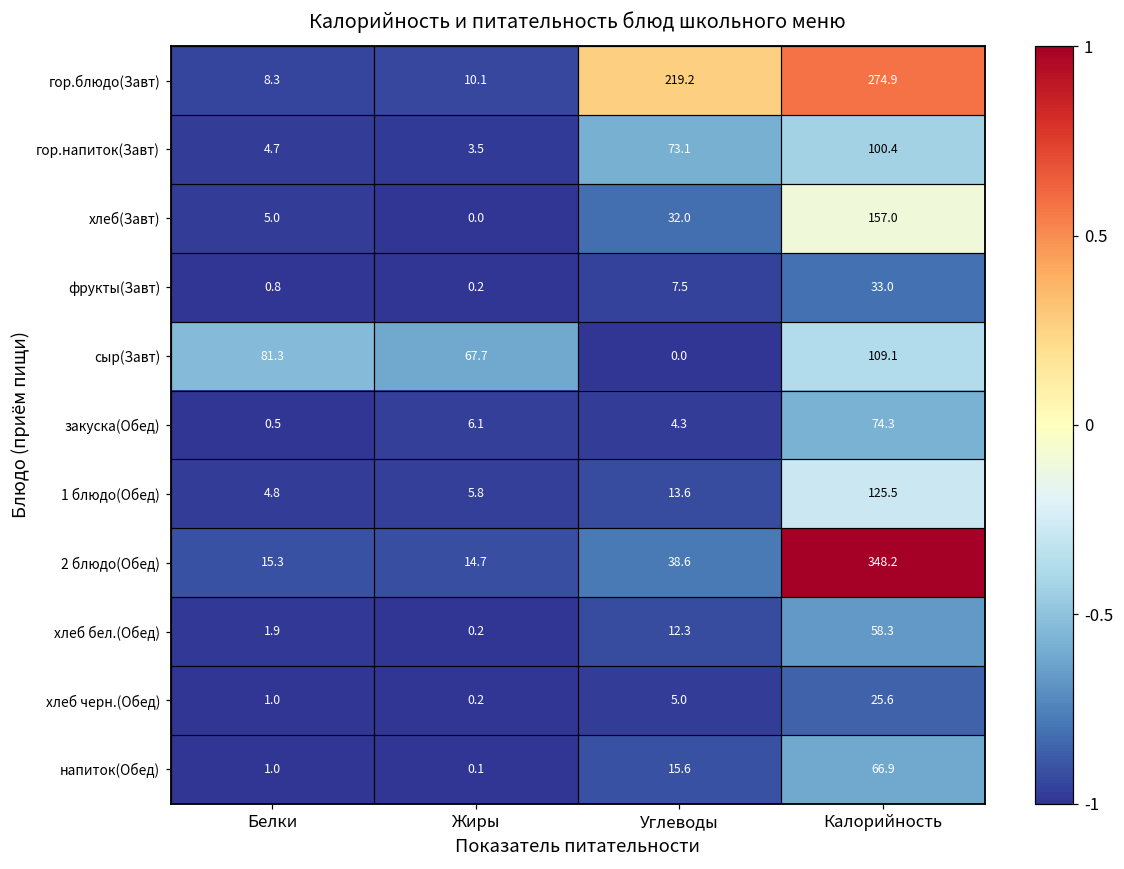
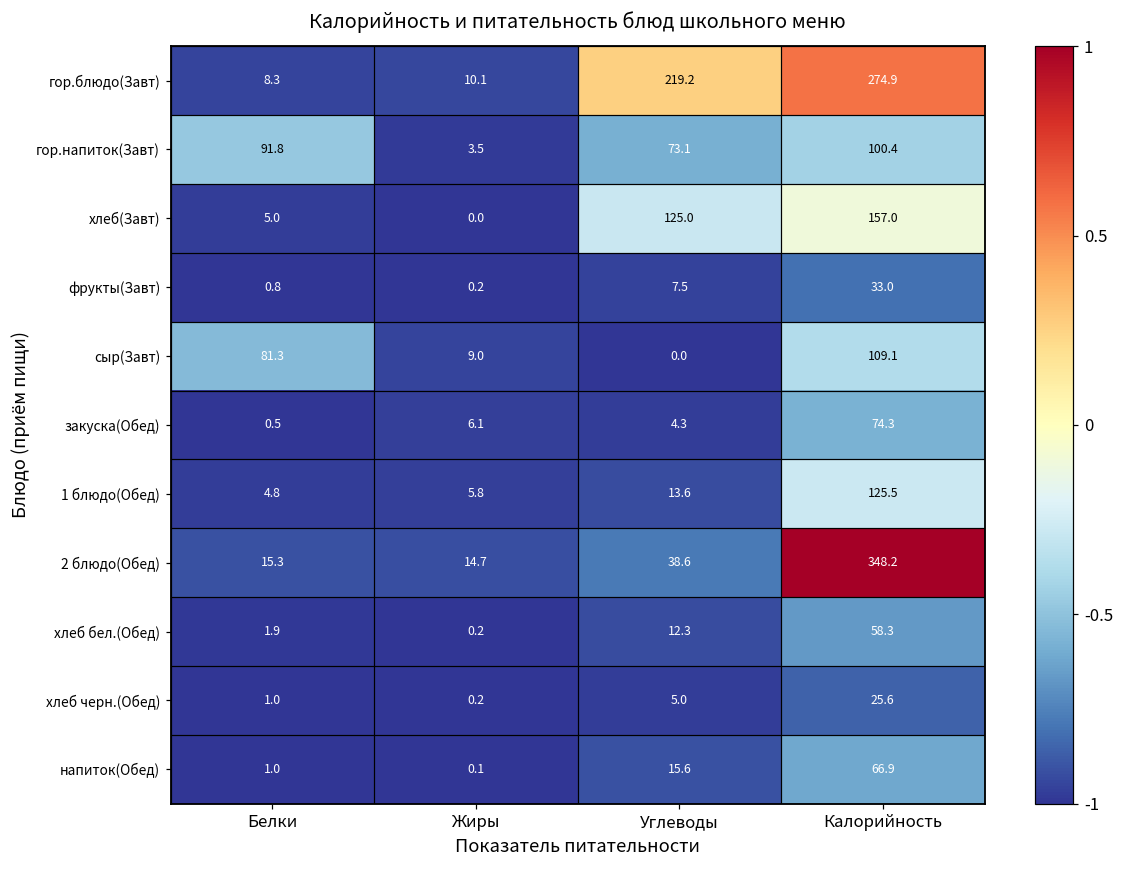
гор.напиток(Завт), Белки: 4.7 -> 91.8
хлеб(Завт), Углеводы: 32.0 -> 125.0
сыр(Завт), Жиры: 67.7 -> 9.0
